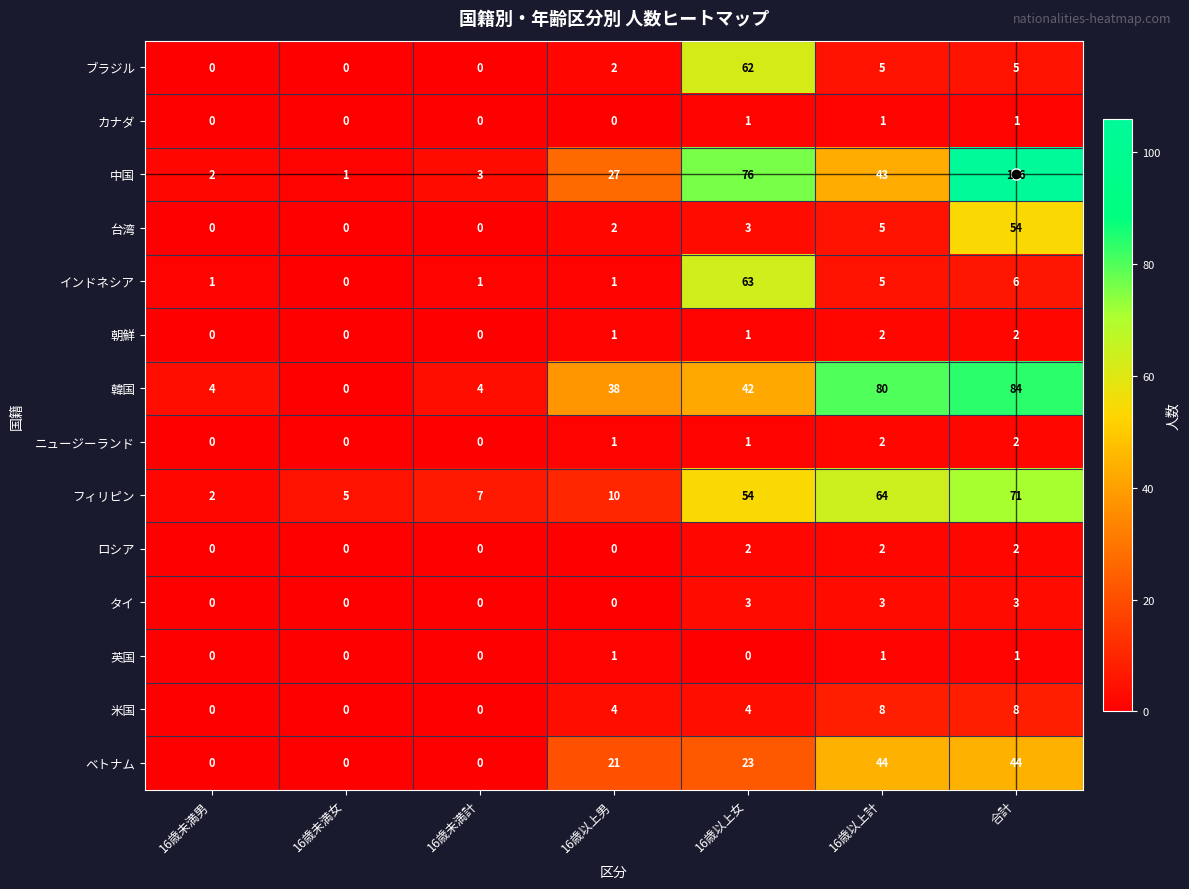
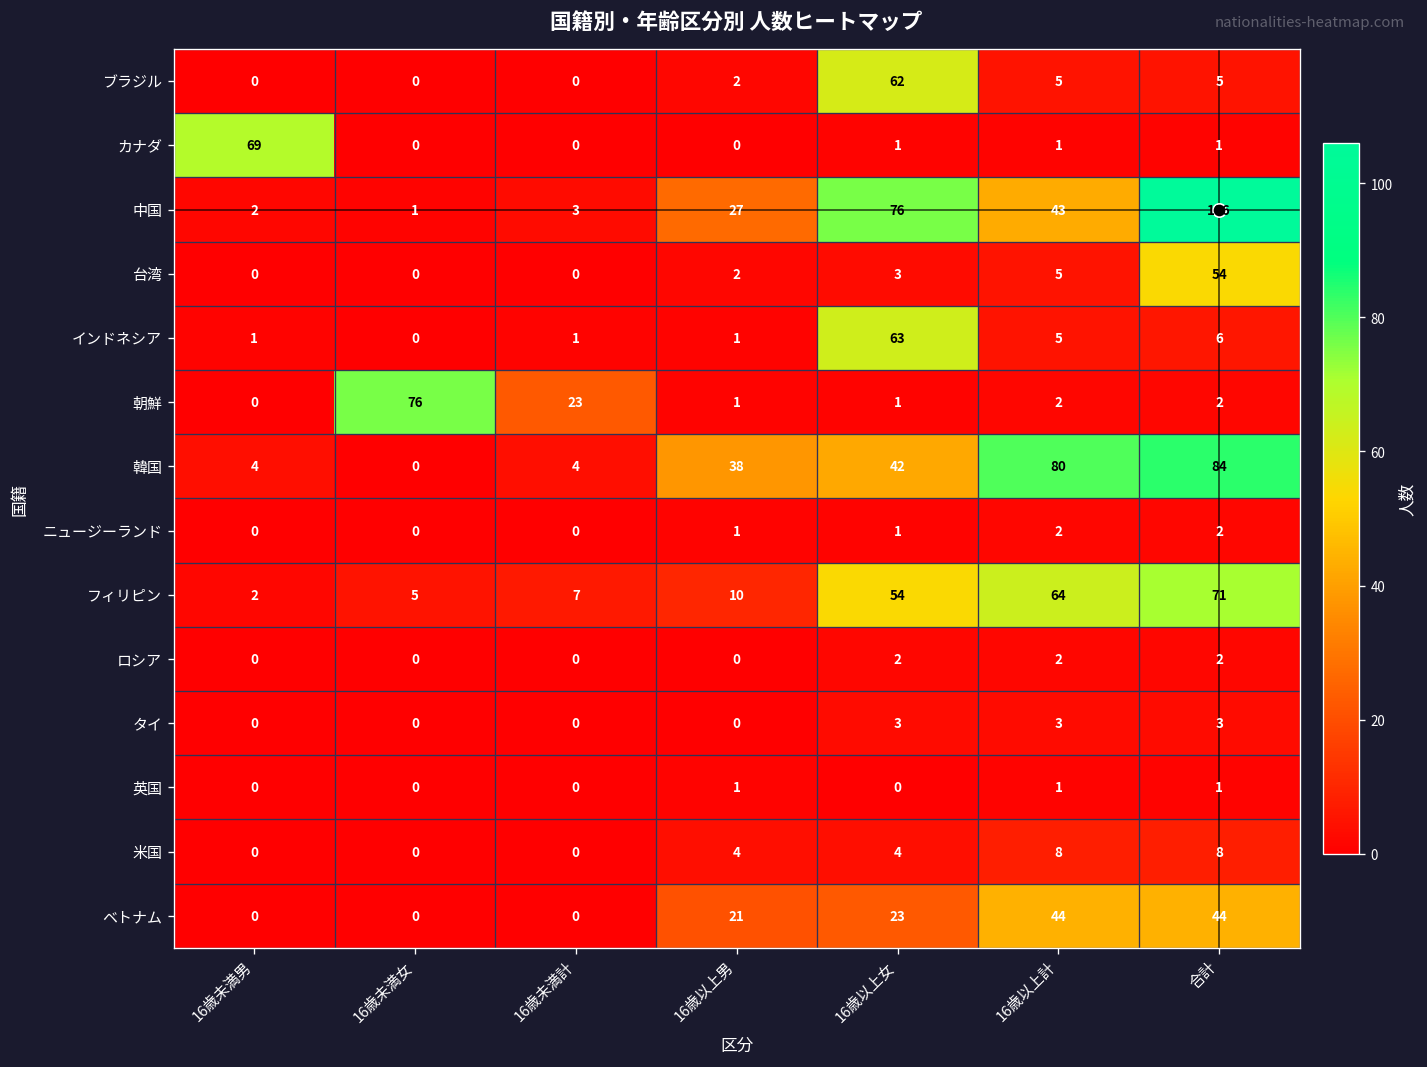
カナダ, 16歳未満男: 0 -> 69
朝鮮, 16歳未満女: 0 -> 76
朝鮮, 16歳未満計: 0 -> 23
